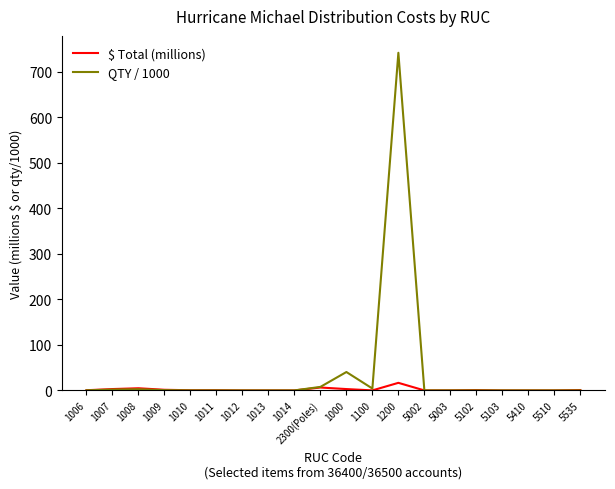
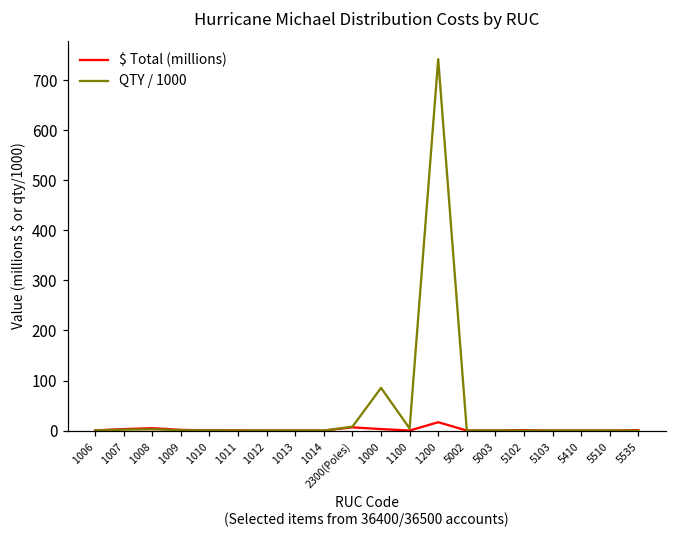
QTY / 1000, 1000: 40 -> 90
